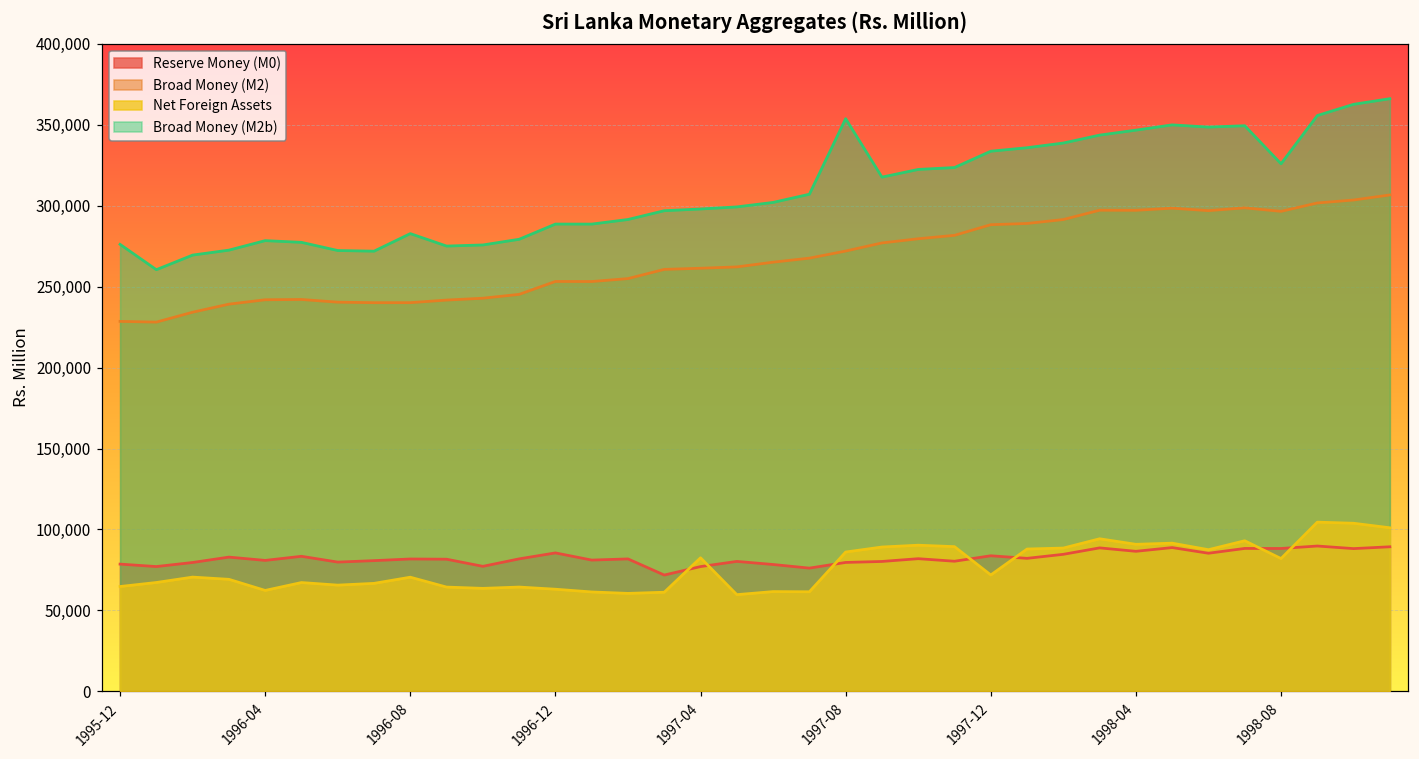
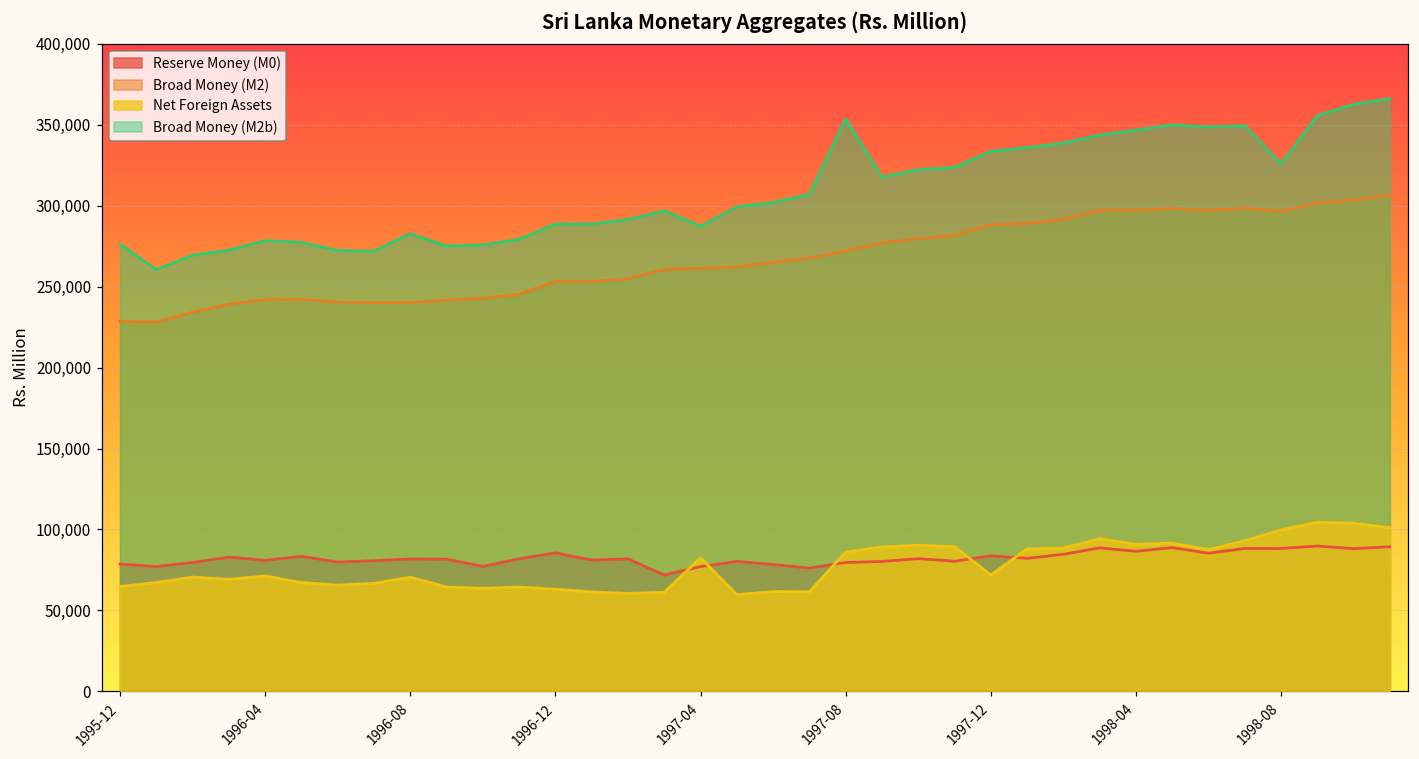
Net Foreign Assets, 1996-04: 62,000 -> 71,000
Broad Money (M2b), 1997-04: 298,000 -> 287,000
Net Foreign Assets, 1998-08: 82,000 -> 100,000
